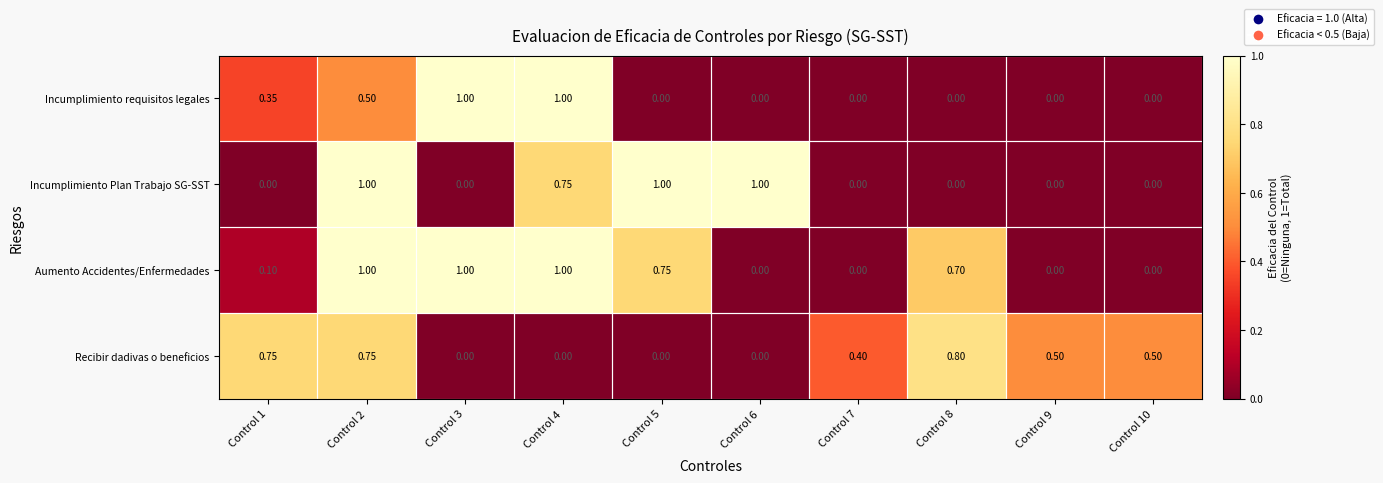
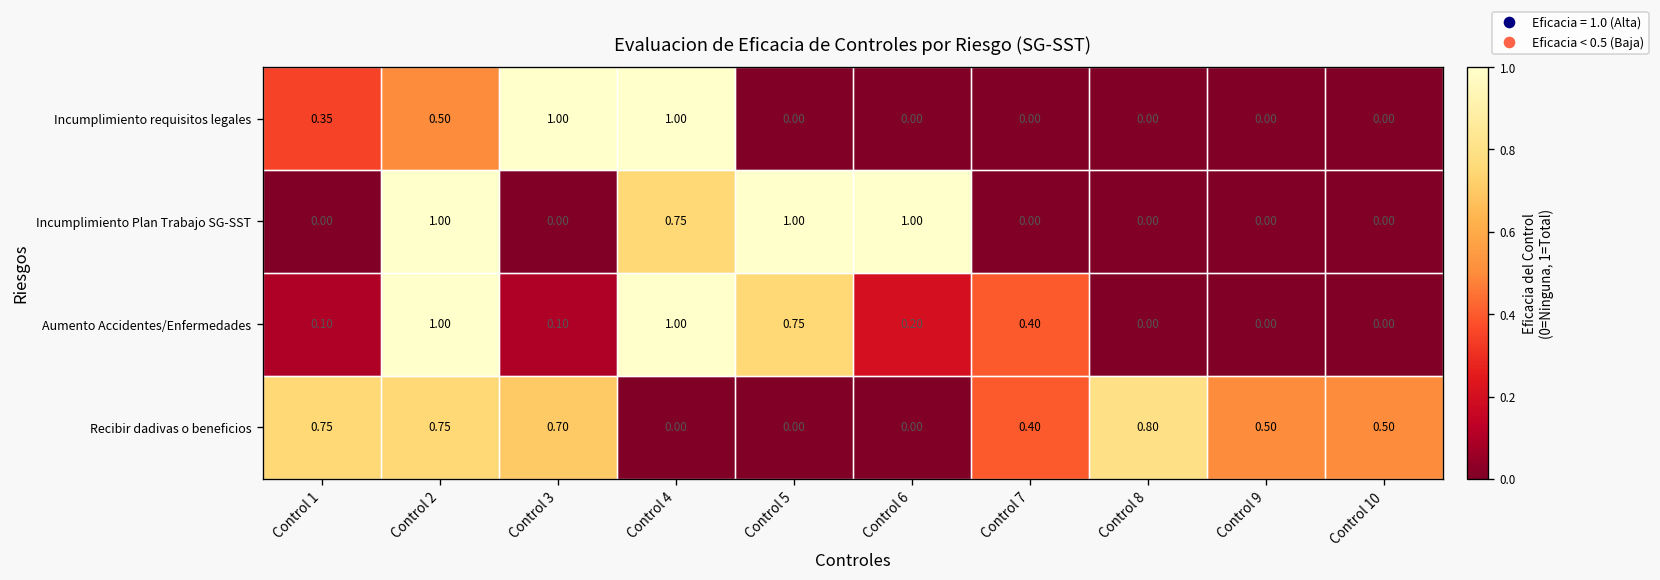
Aumento Accidentes/Enfermedades, Control 3: 1.00 -> 0.10
Aumento Accidentes/Enfermedades, Control 6: 0.00 -> 0.20
Aumento Accidentes/Enfermedades, Control 7: 0.00 -> 0.40
Aumento Accidentes/Enfermedades, Control 8: 0.70 -> 0.00
Recibir dadivas o beneficios, Control 3: 0.00 -> 0.70
